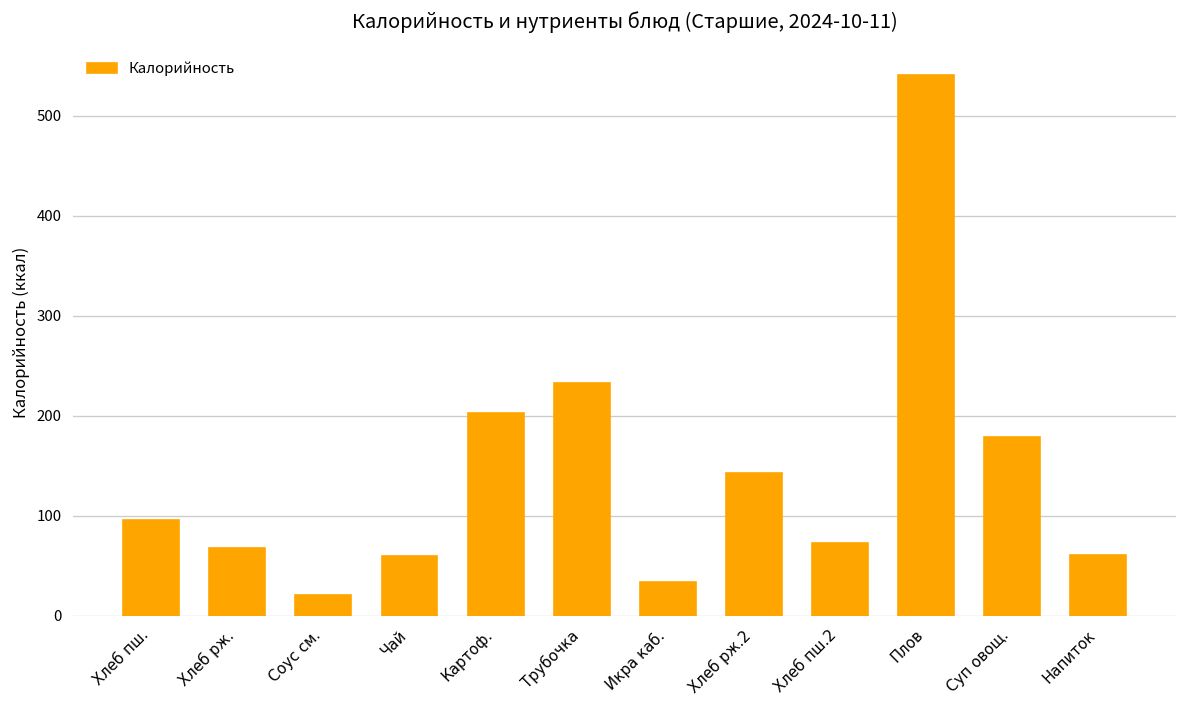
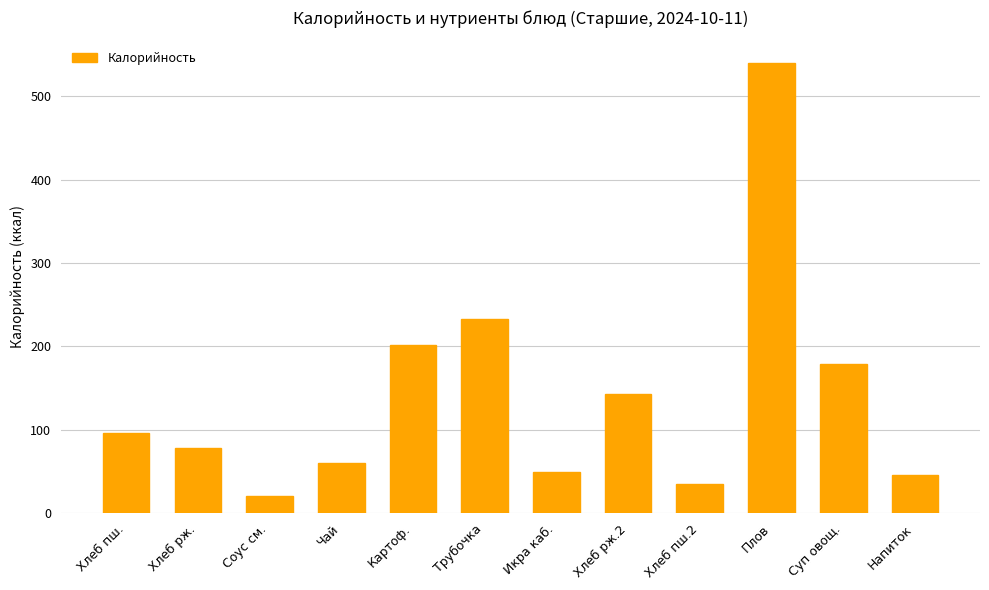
Хлеб рж.: 70 -> 80
Икра каб.: 30 -> 50
Хлеб пш.2: 70 -> 40
Напиток: 60 -> 50
